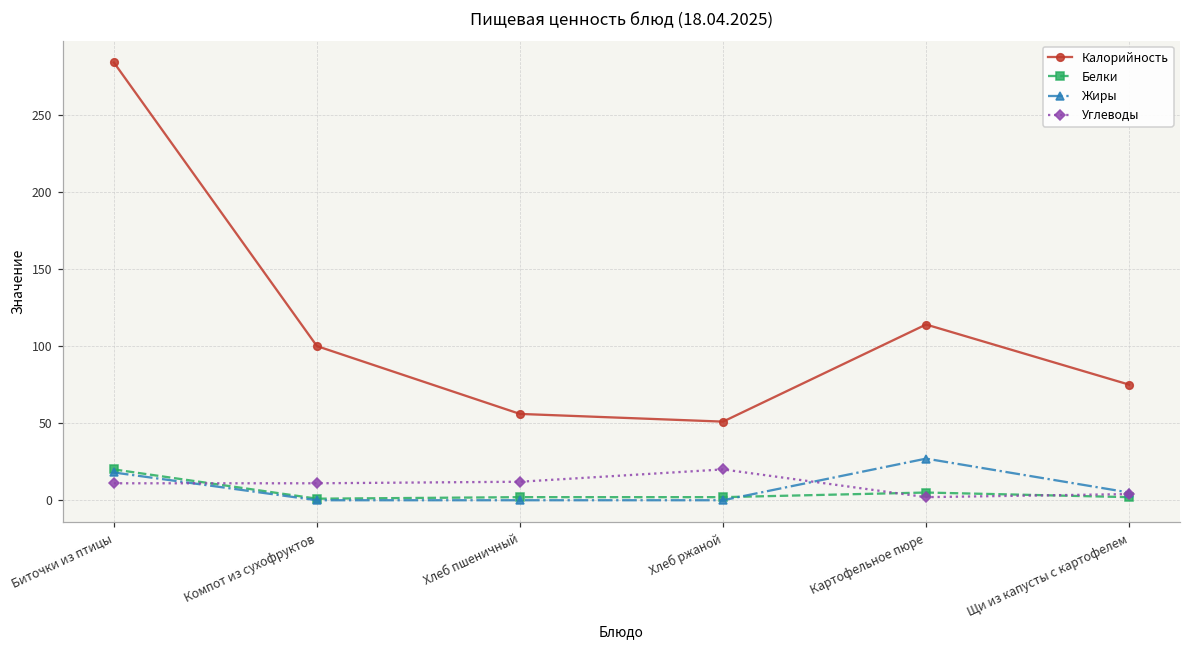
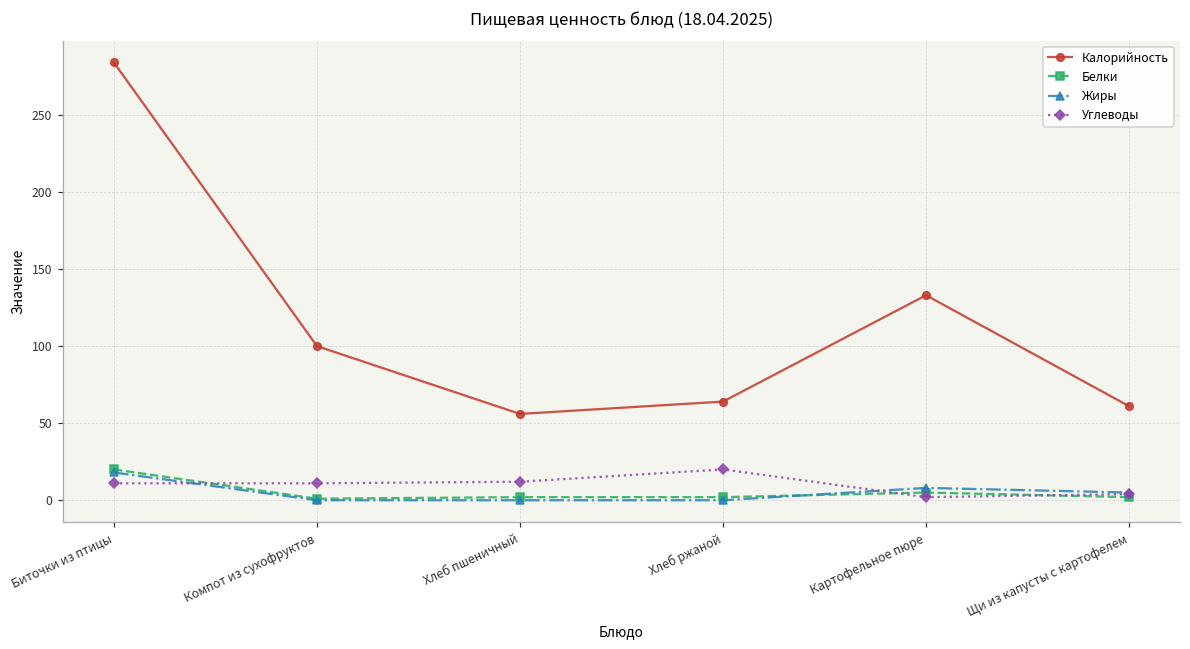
Калорийность, Хлеб ржаной: 51 -> 64
Калорийность, Картофельное пюре: 114 -> 133
Жиры, Картофельное пюре: 27 -> 8
Калорийность, Щи из капусты с картофелем: 75 -> 61
